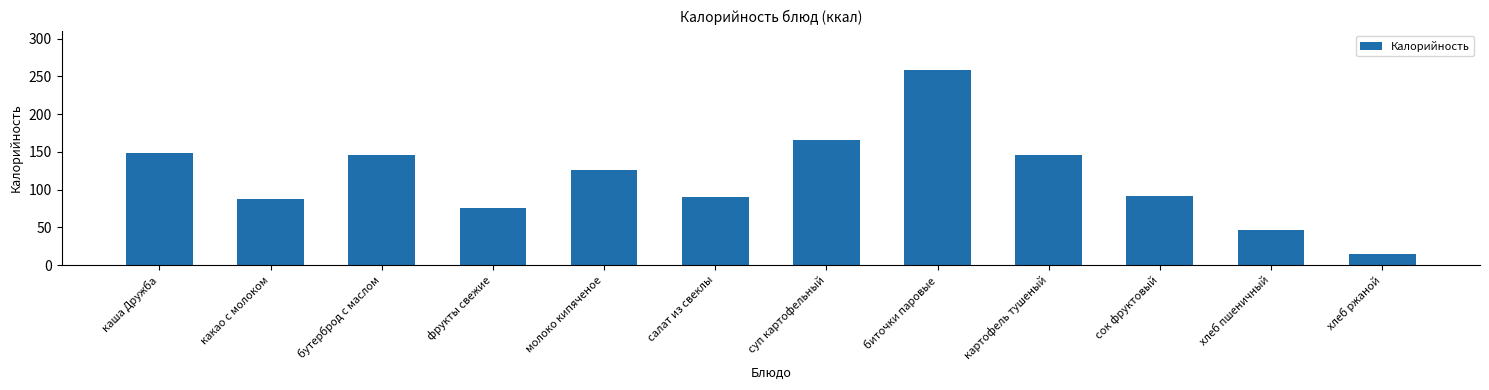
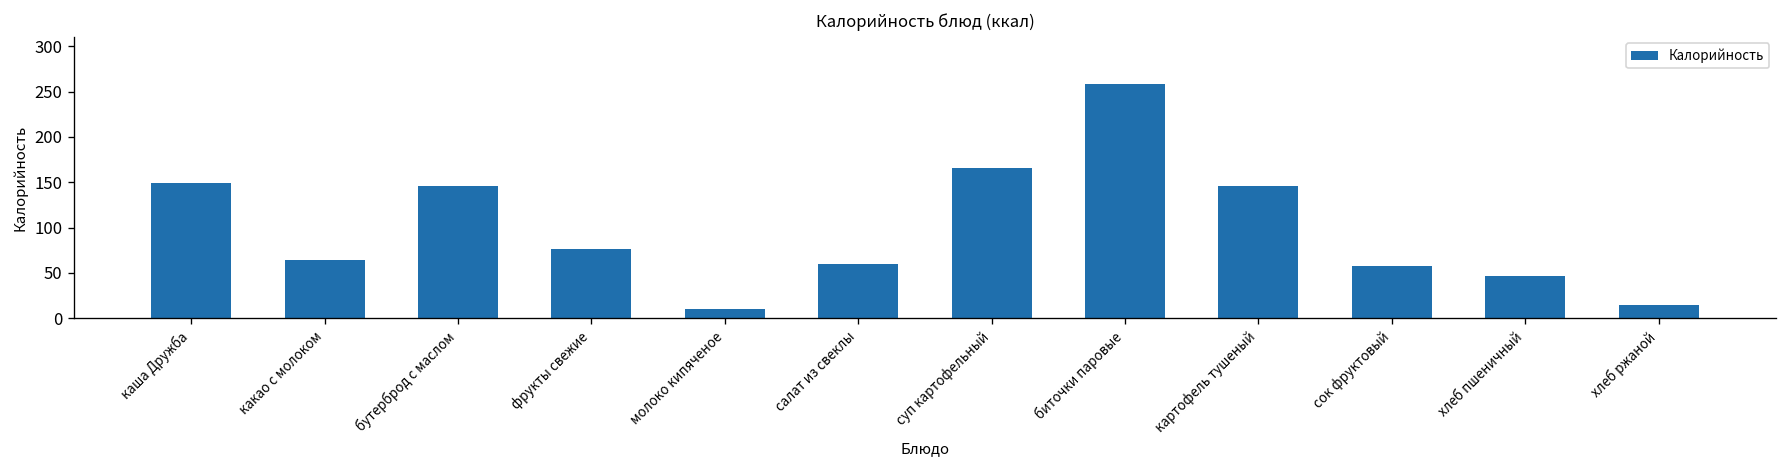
какао с молоком: 90 -> 60
молоко кипяченое: 130 -> 10
салат из свеклы: 90 -> 60
сок фруктовый: 90 -> 60
